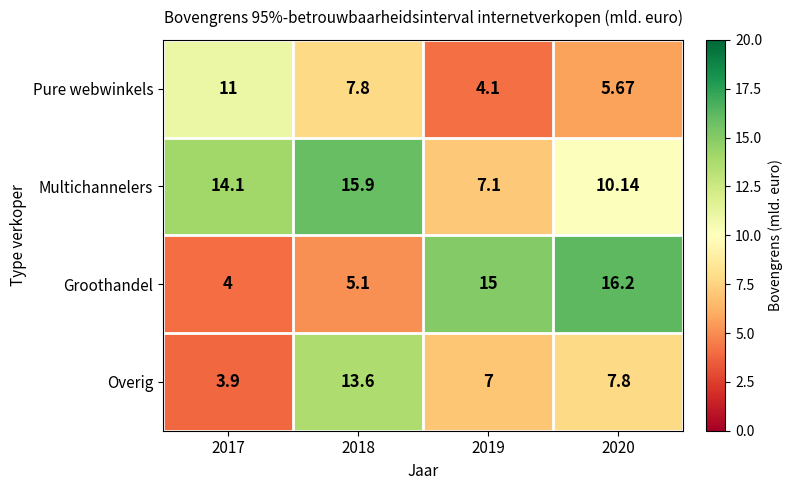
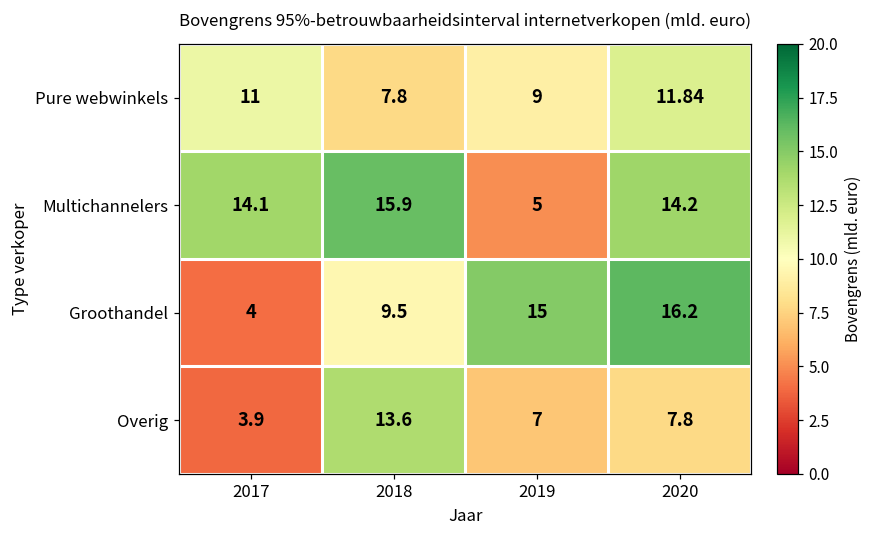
Pure webwinkels, 2019: 4.1 -> 9
Pure webwinkels, 2020: 5.67 -> 11.84
Multichannelers, 2019: 7.1 -> 5
Multichannelers, 2020: 10.14 -> 14.2
Groothandel, 2018: 5.1 -> 9.5
